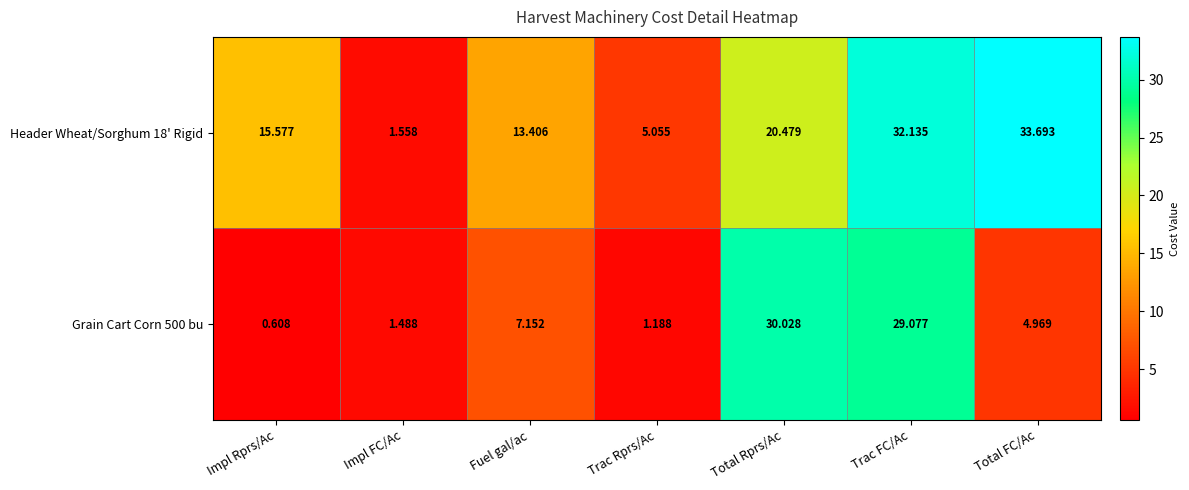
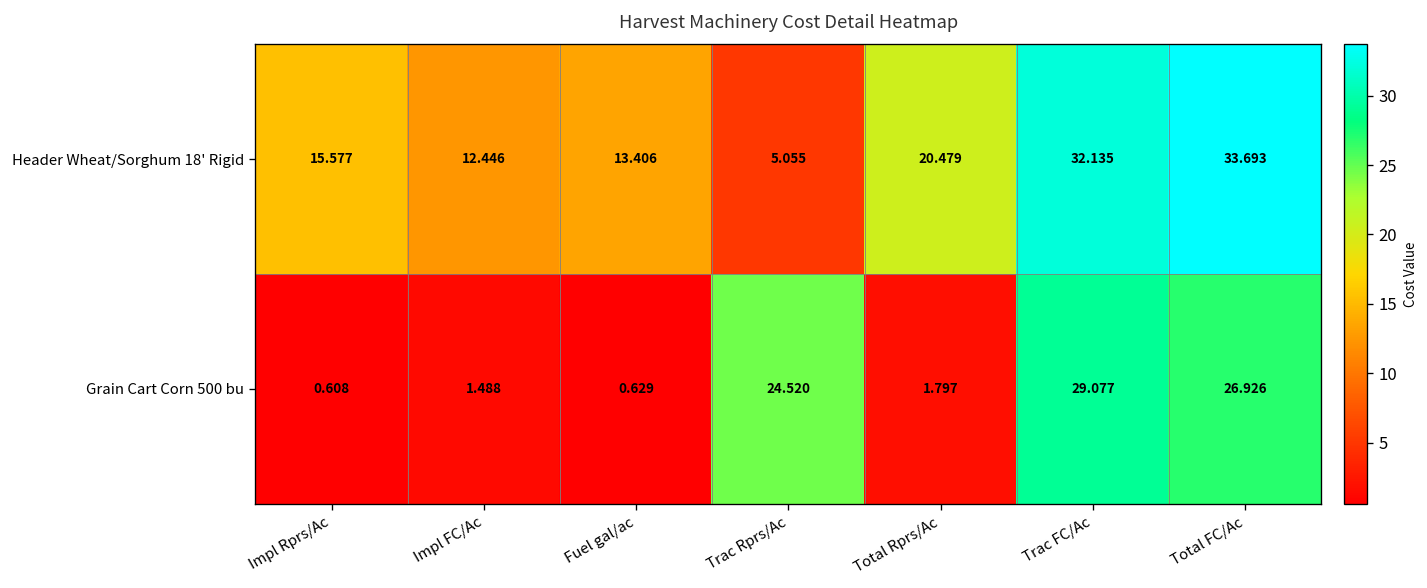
Header Wheat/Sorghum 18' Rigid, Impl FC/Ac: 1.558 -> 12.446
Grain Cart Corn 500 bu, Fuel gal/ac: 7.152 -> 0.629
Grain Cart Corn 500 bu, Trac Rprs/Ac: 1.188 -> 24.520
Grain Cart Corn 500 bu, Total Rprs/Ac: 30.028 -> 1.797
Grain Cart Corn 500 bu, Total FC/Ac: 4.969 -> 26.926
